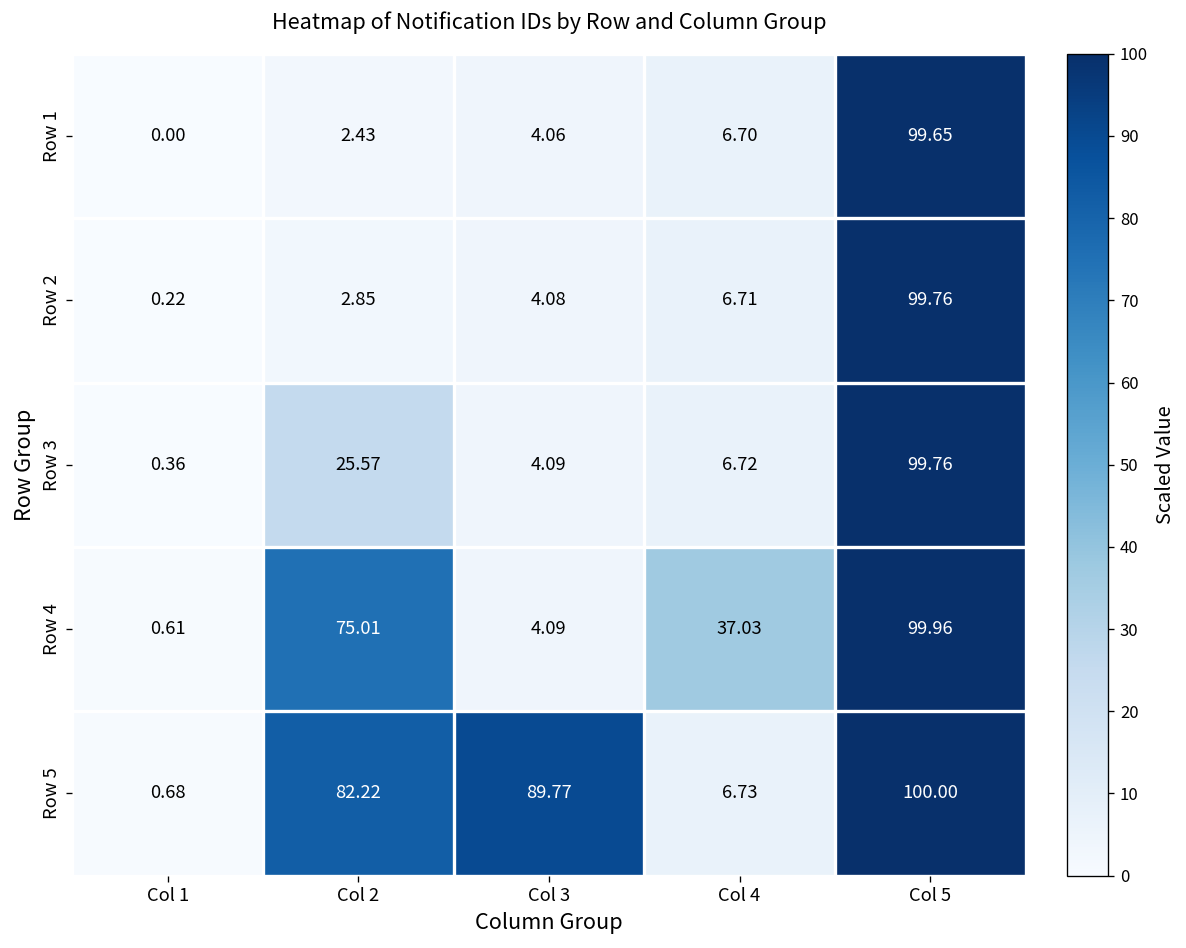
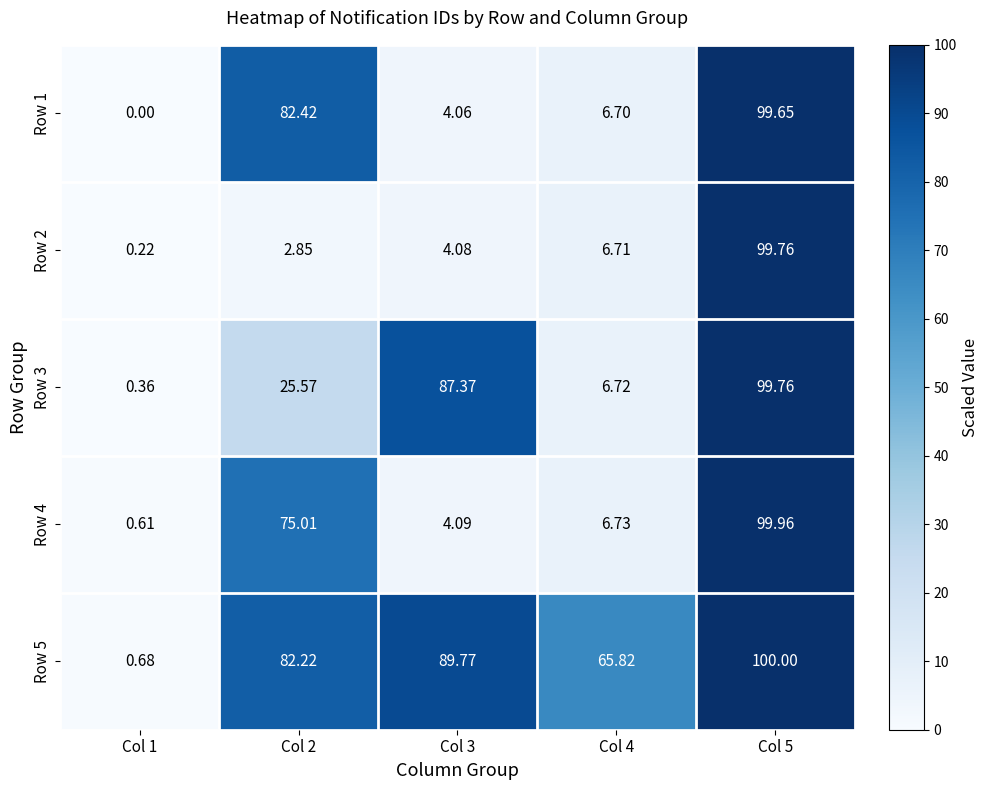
Row 1, Col 2: 2.43 -> 82.42
Row 3, Col 3: 4.09 -> 87.37
Row 4, Col 4: 37.03 -> 6.73
Row 5, Col 4: 6.73 -> 65.82
